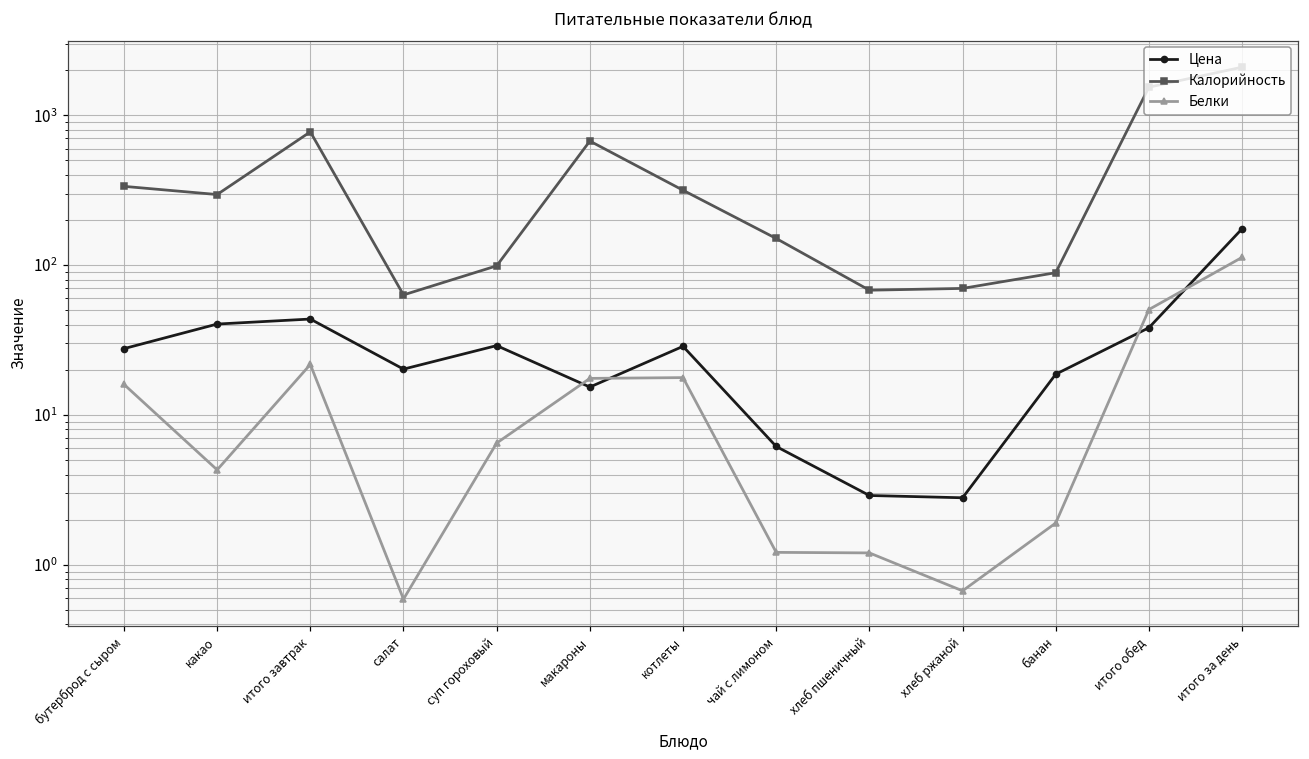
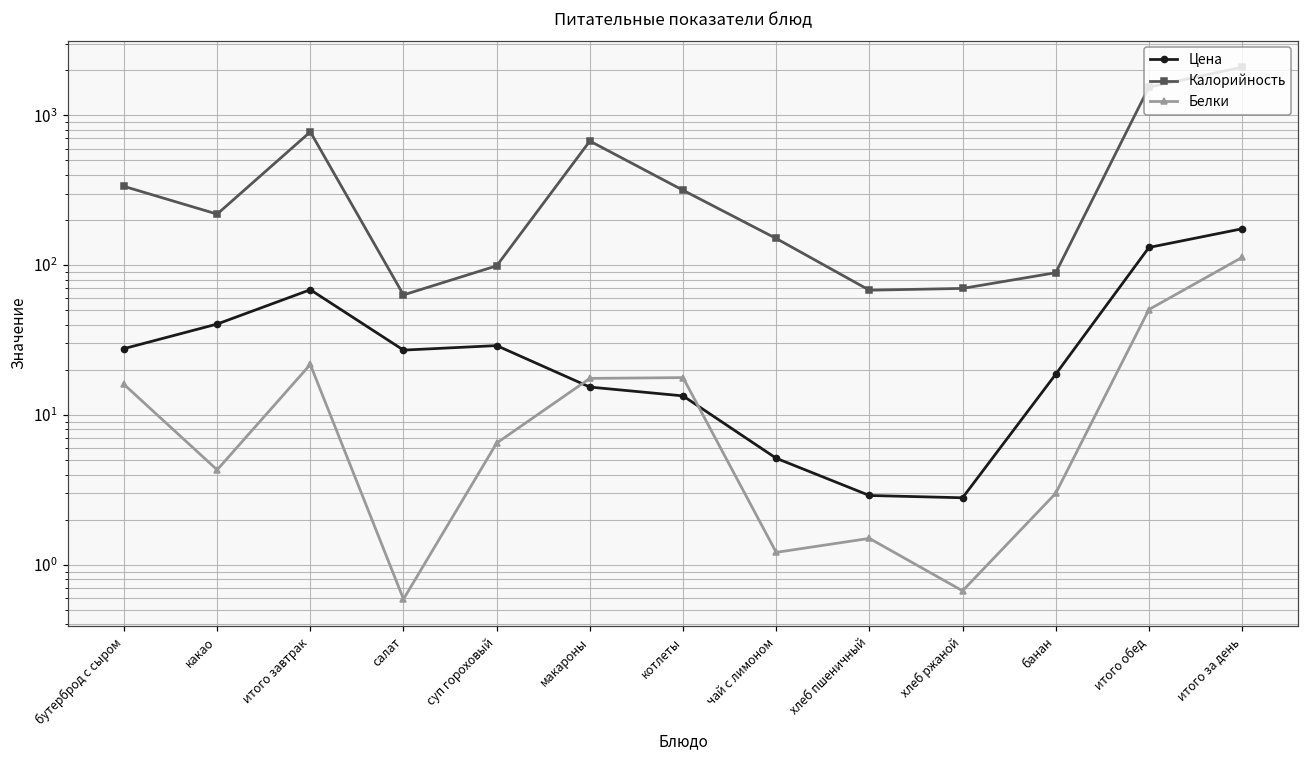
Калорийность, какао: 300 -> 220
Цена, итого завтрак: 44 -> 70
Цена, салат: 20 -> 27
Цена, котлеты: 29 -> 13
Цена, чай с лимоном: 6 -> 5.1
Белки, хлеб пшеничный: 1.2 -> 1.5
Белки, банан: 1.9 -> 3.0
Цена, итого обед: 38 -> 130
